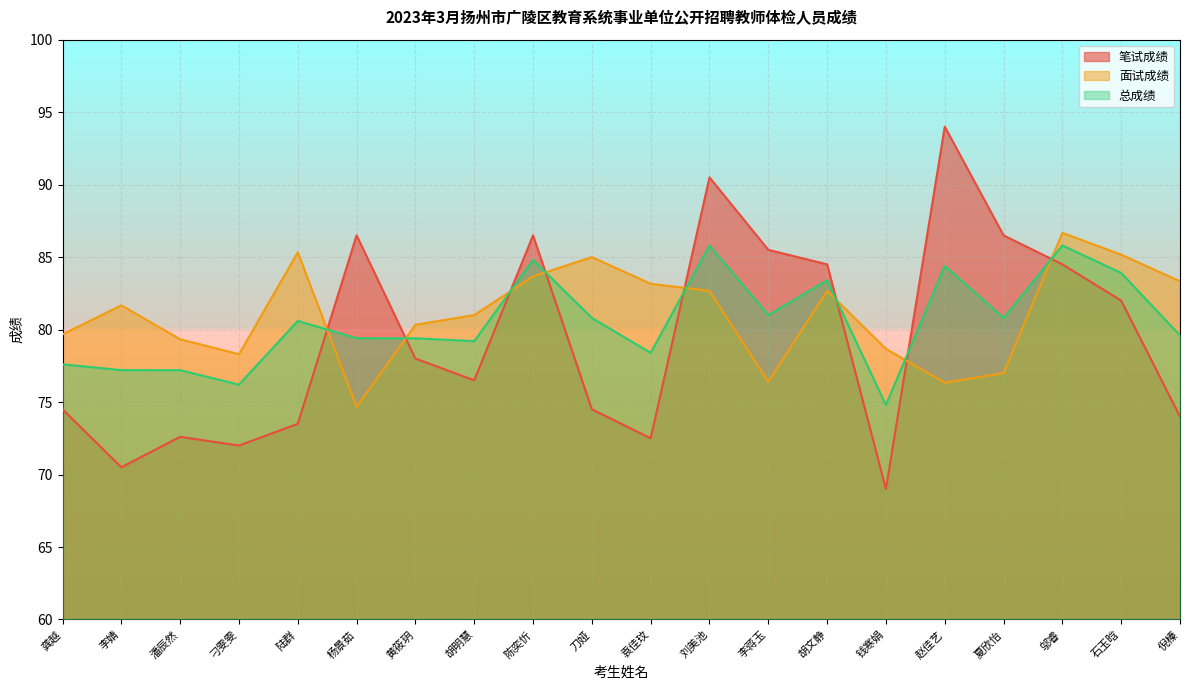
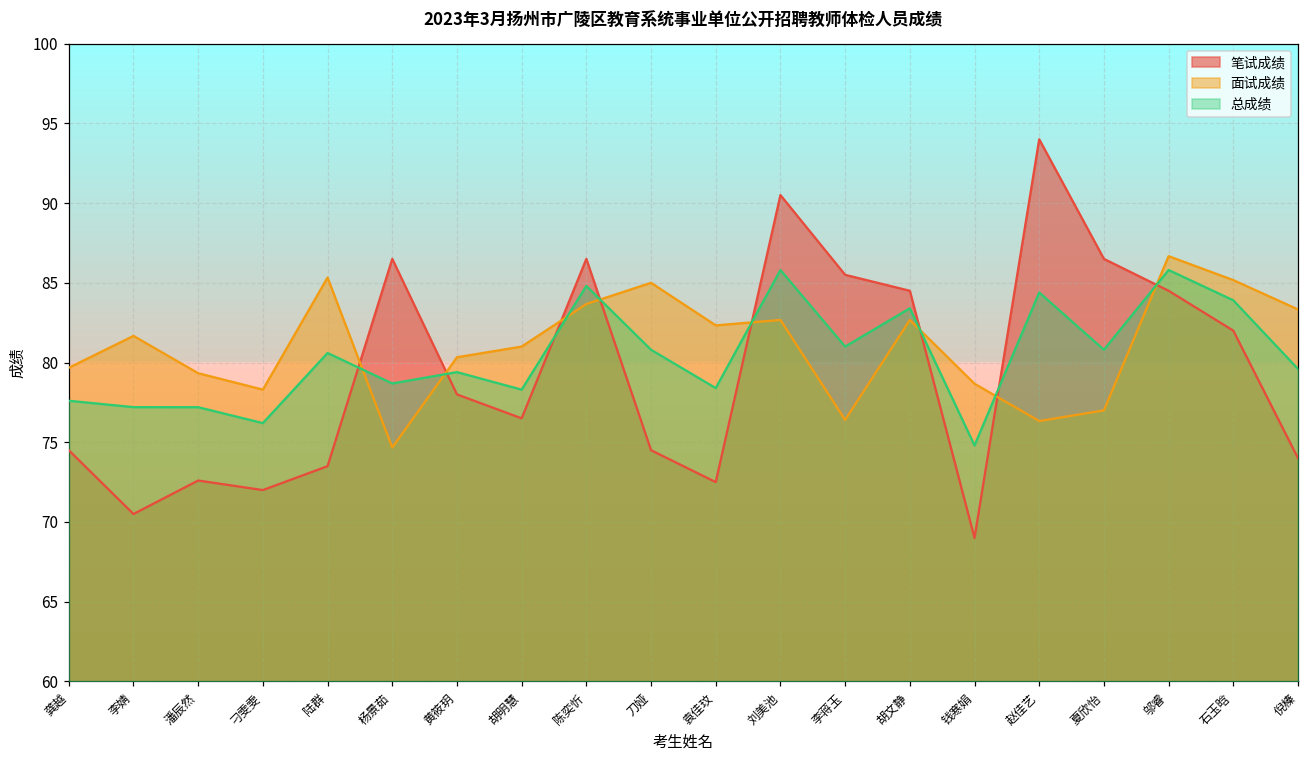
总成绩, 杨景茹: 79.4 -> 78.7
总成绩, 胡明慧: 79.2 -> 78.3
面试成绩, 袁佳玟: 83.2 -> 82.3
